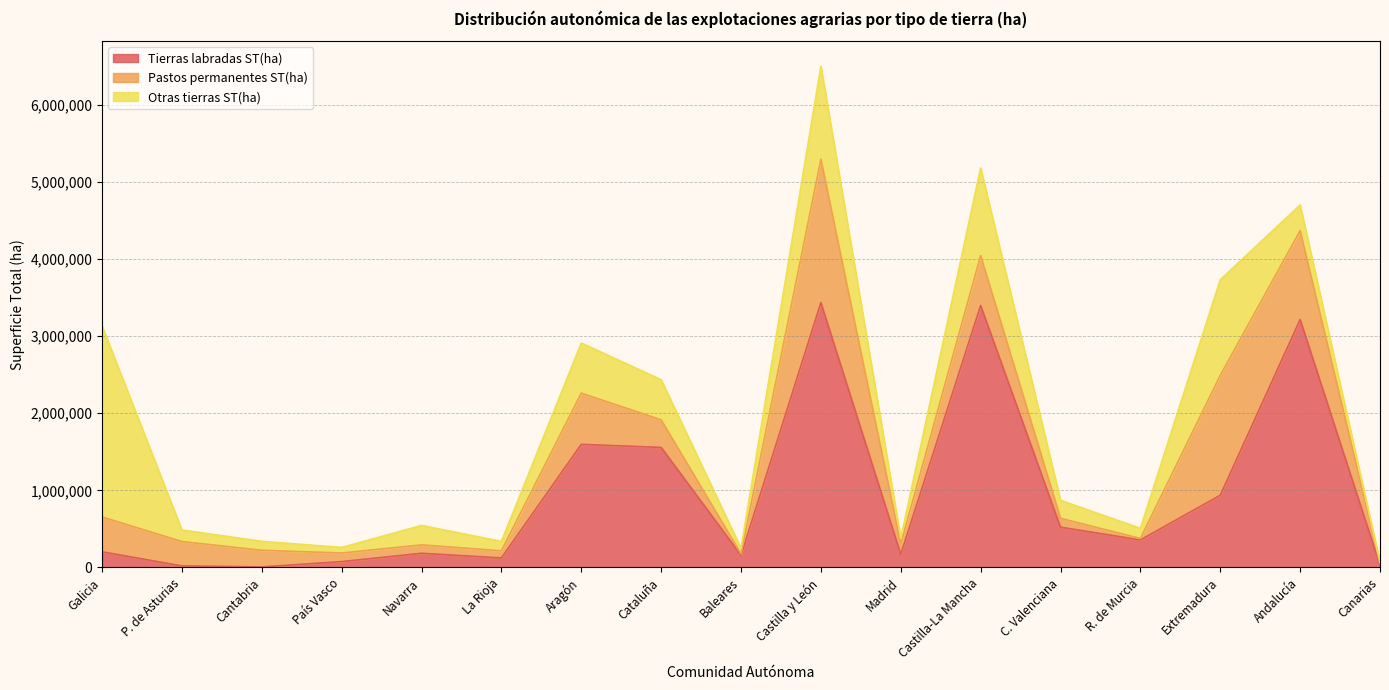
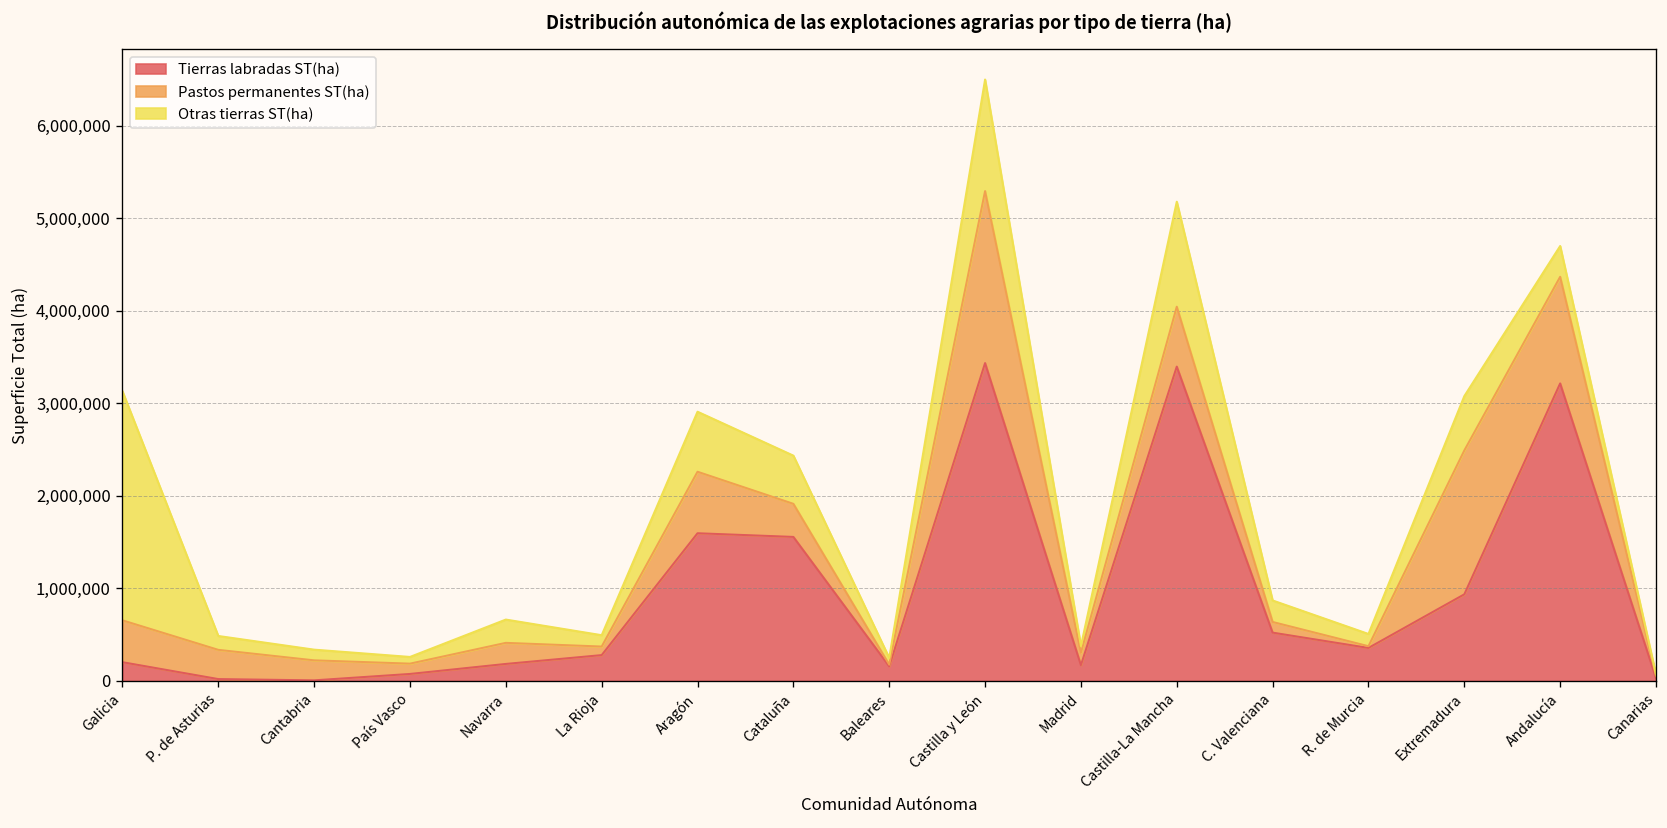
Pastos permanentes ST(ha), Navarra: 100,000 -> 200,000
Tierras labradas ST(ha), La Rioja: 100,000 -> 300,000
Otras tierras ST(ha), Extremadura: 1,200,000 -> 600,000
